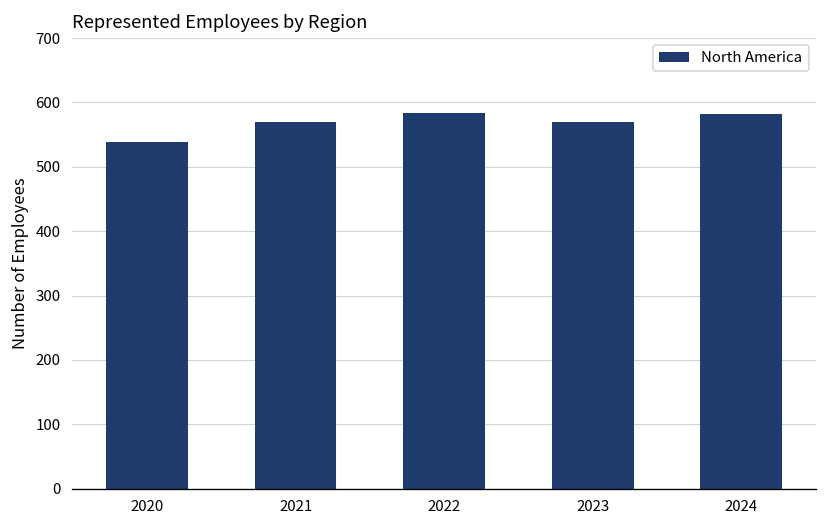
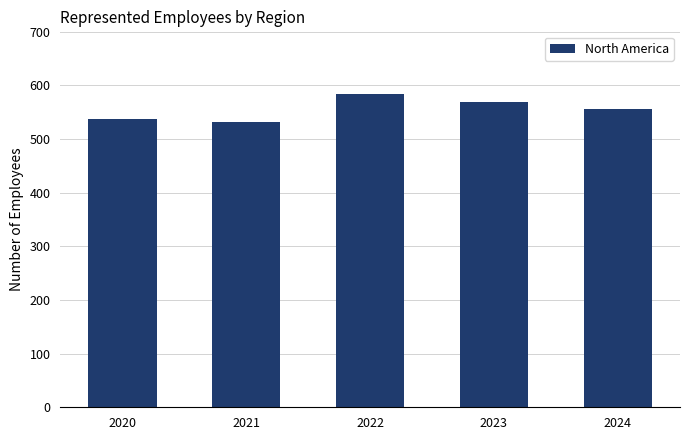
2021: 570 -> 530
2024: 580 -> 560
